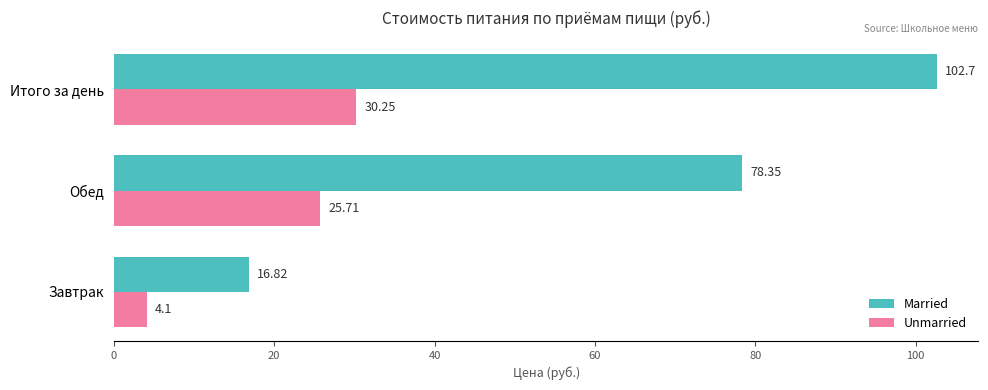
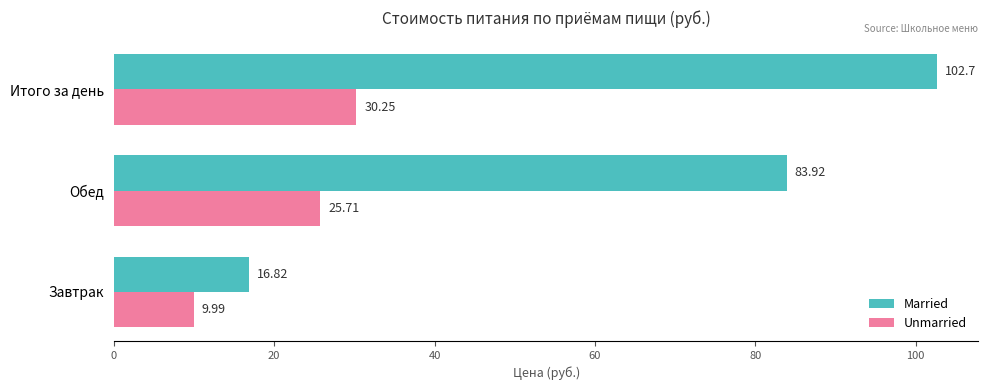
Married, Обед: 78.35 -> 83.92
Unmarried, Завтрак: 4.1 -> 9.99
